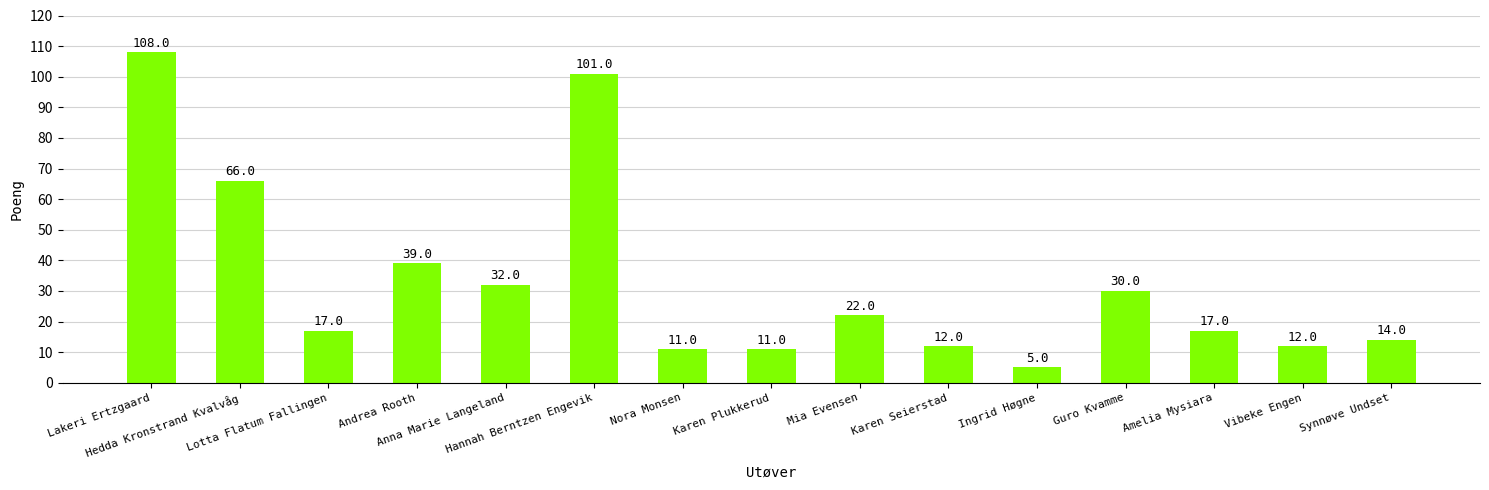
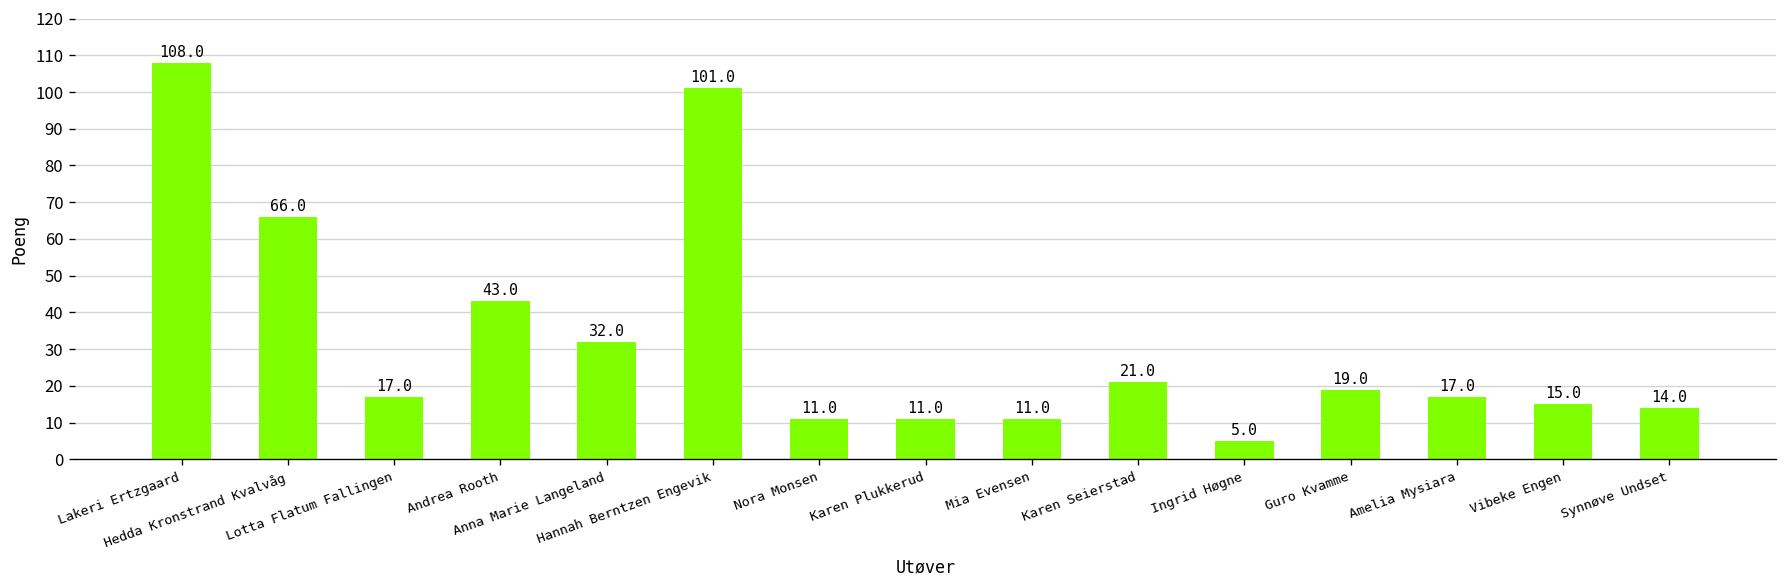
Andrea Rooth: 39.0 -> 43.0
Mia Evensen: 22.0 -> 11.0
Karen Seierstad: 12.0 -> 21.0
Guro Kvamme: 30.0 -> 19.0
Vibeke Engen: 12.0 -> 15.0
